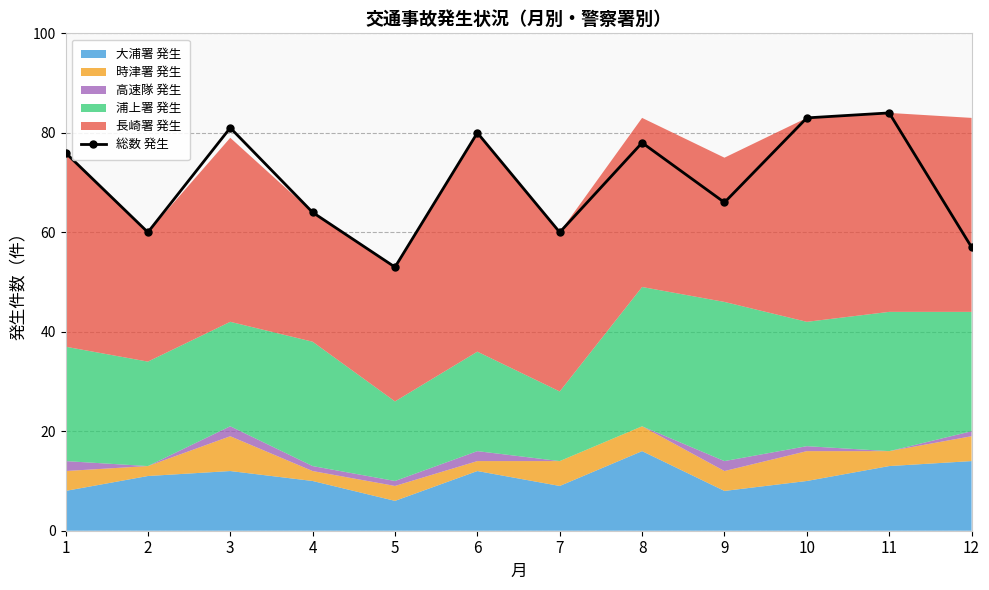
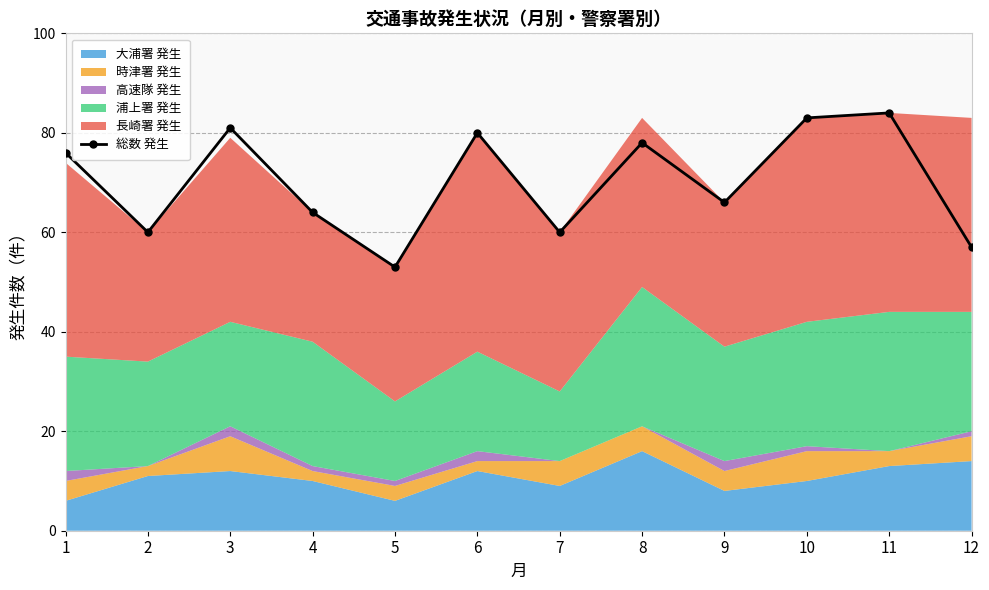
大浦署 発生, 1: 8 -> 6
浦上署 発生, 9: 32 -> 23
